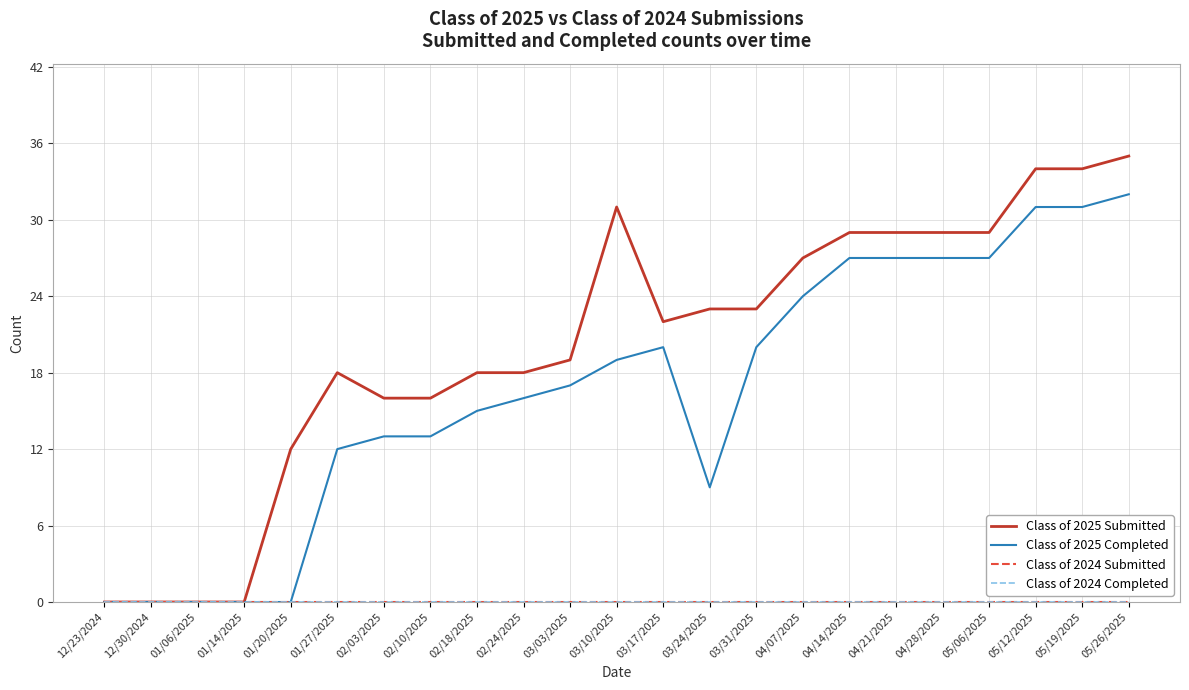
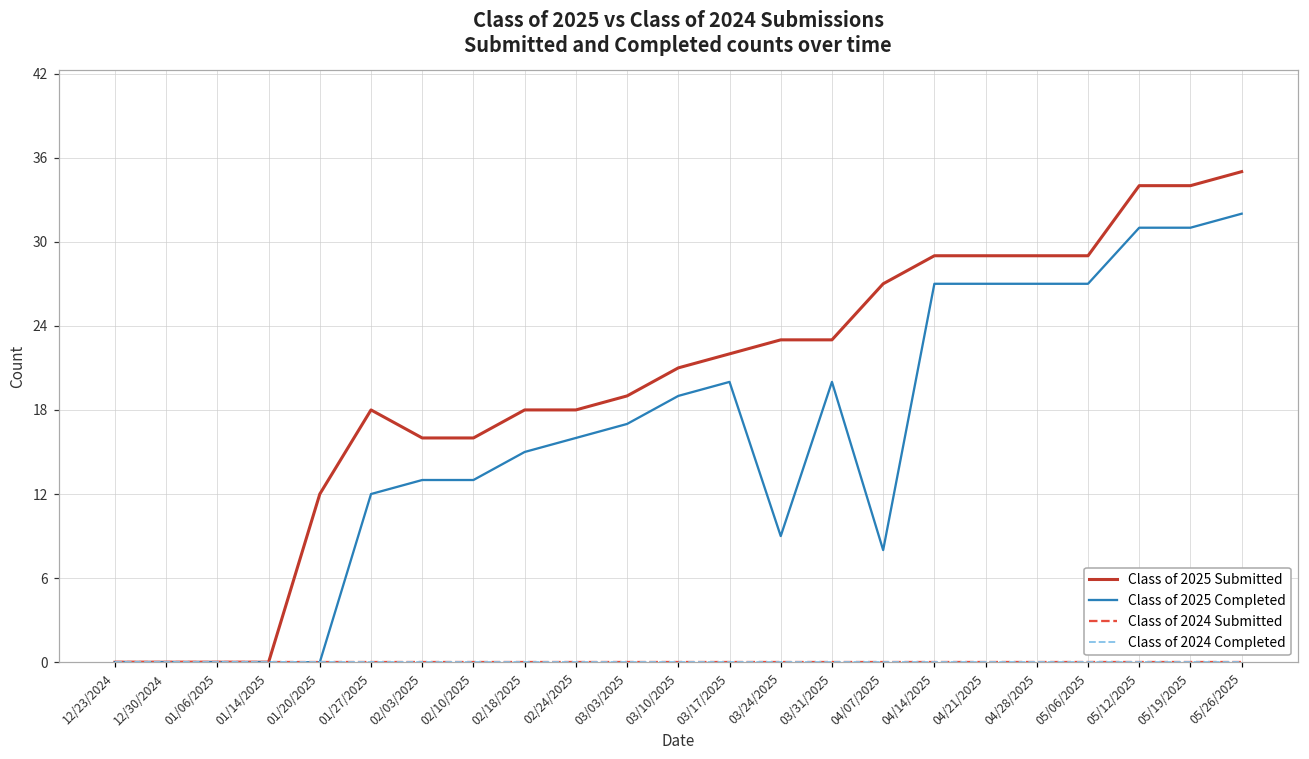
Class of 2025 Submitted, 03/10/2025: 31 -> 21
Class of 2025 Completed, 04/07/2025: 24 -> 8
